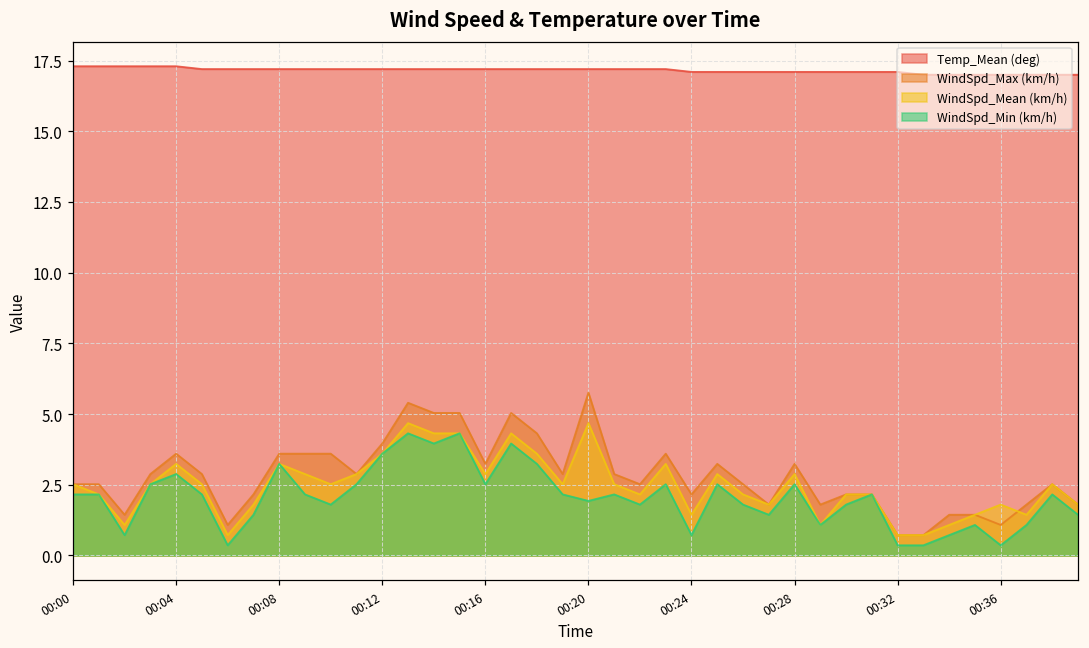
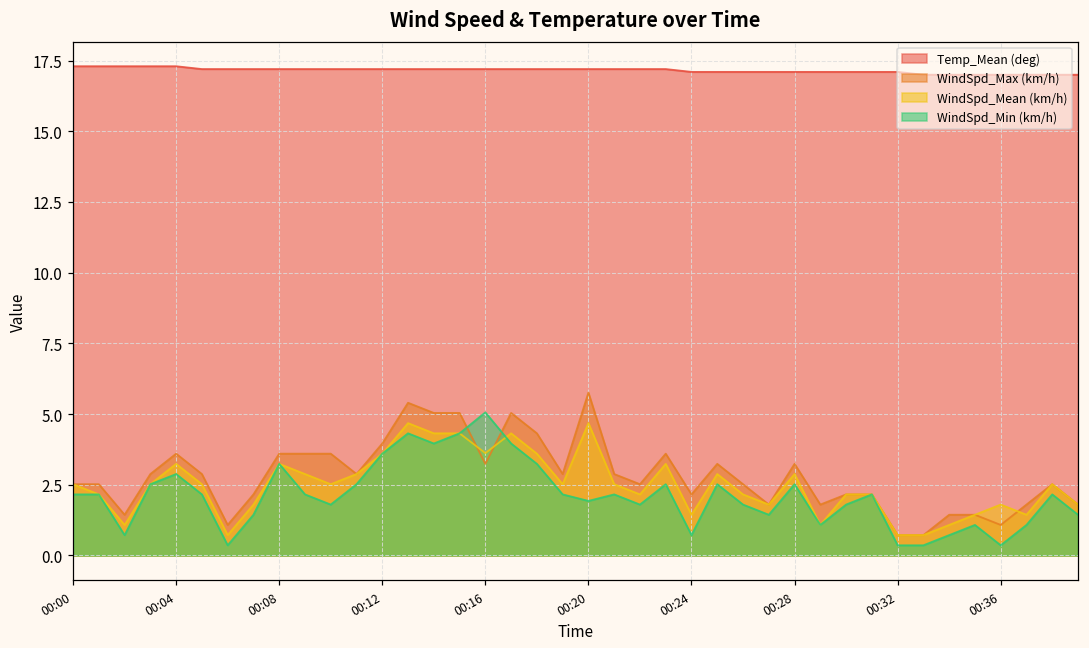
WindSpd_Mean (km/h), 00:16: 2.9 -> 3.6
WindSpd_Min (km/h), 00:16: 2.5 -> 5.1
